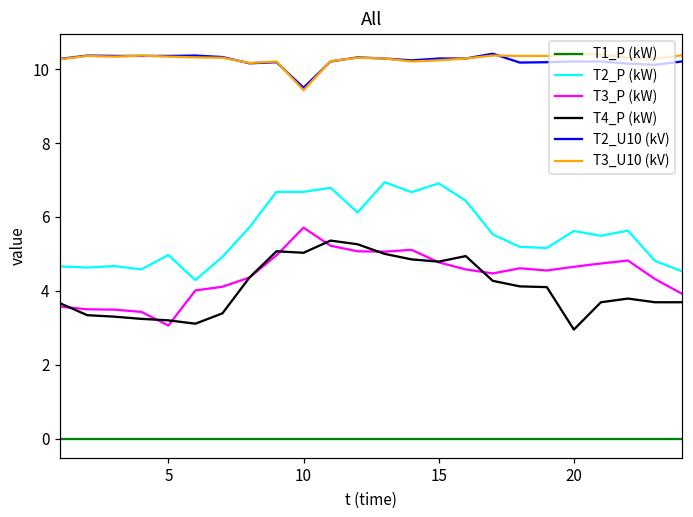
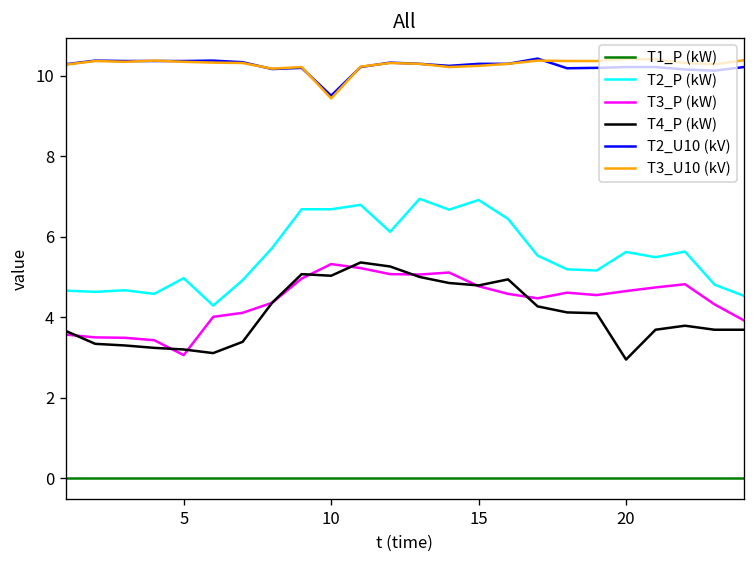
T3_P (kW), 10: 5.7 -> 5.3
